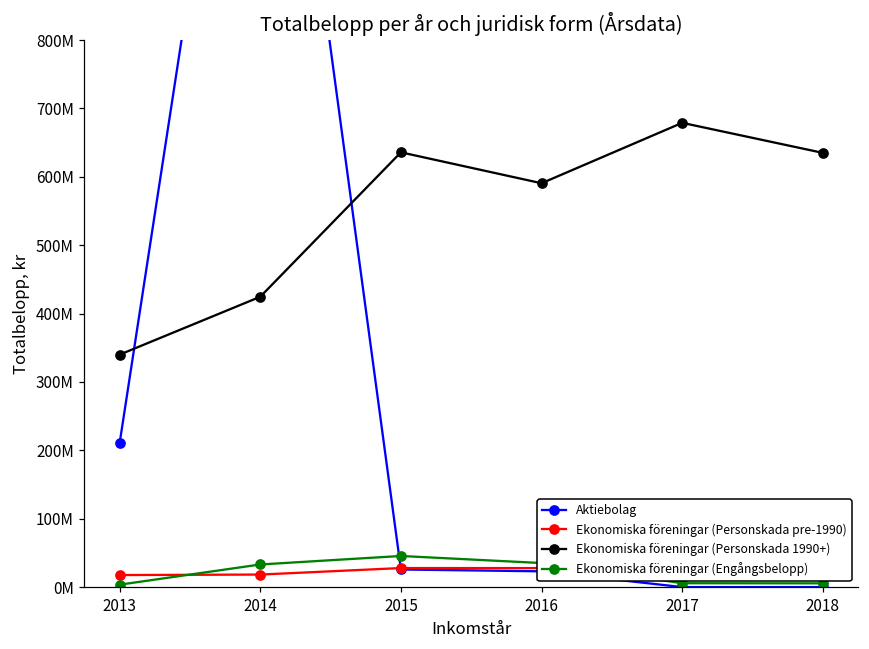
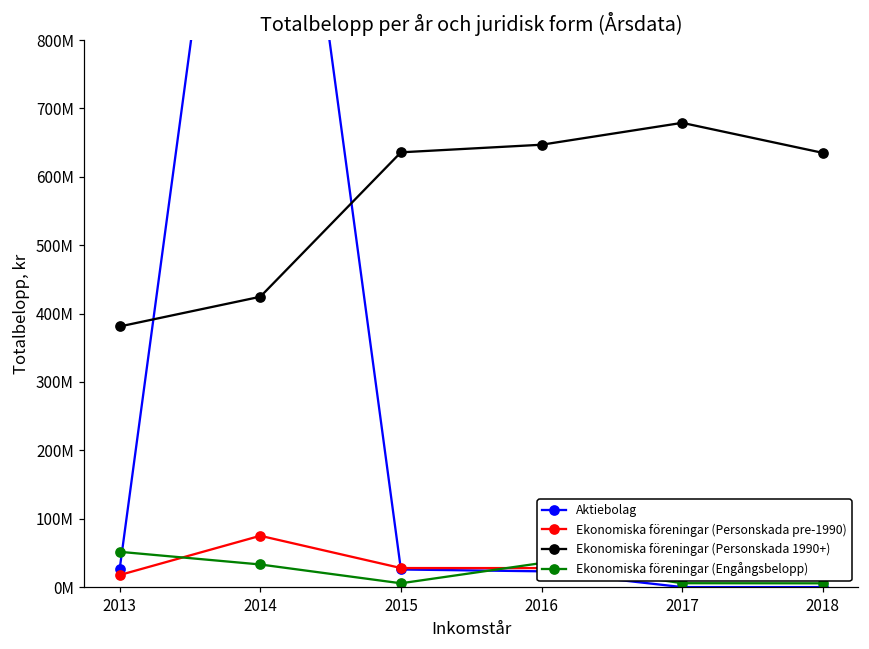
Aktiebolag, 2013: 210000000 -> 30000000
Ekonomiska föreningar (Personskada 1990+), 2013: 340000000 -> 380000000
Ekonomiska föreningar (Engångsbelopp), 2013: 0 -> 50000000
Ekonomiska föreningar (Personskada pre-1990), 2014: 20000000 -> 80000000
Ekonomiska föreningar (Engångsbelopp), 2015: 50000000 -> 10000000
Ekonomiska föreningar (Personskada 1990+), 2016: 590000000 -> 650000000
